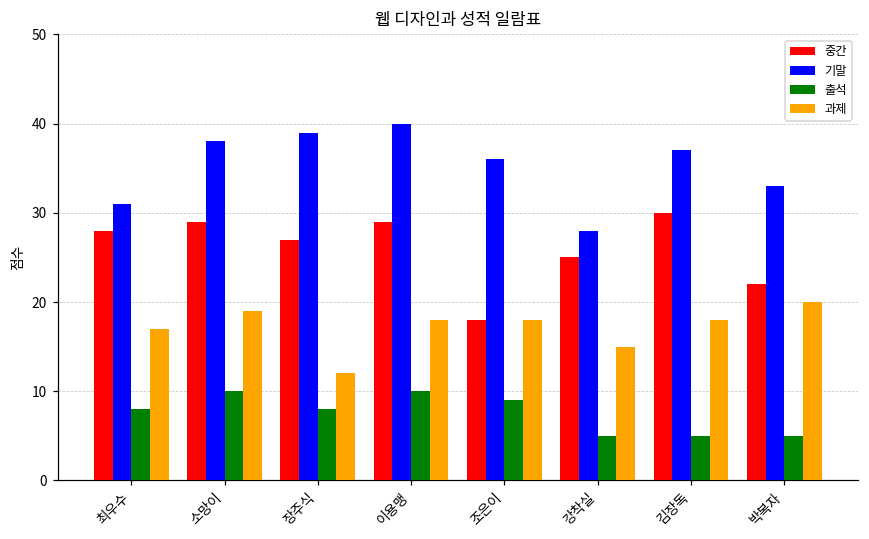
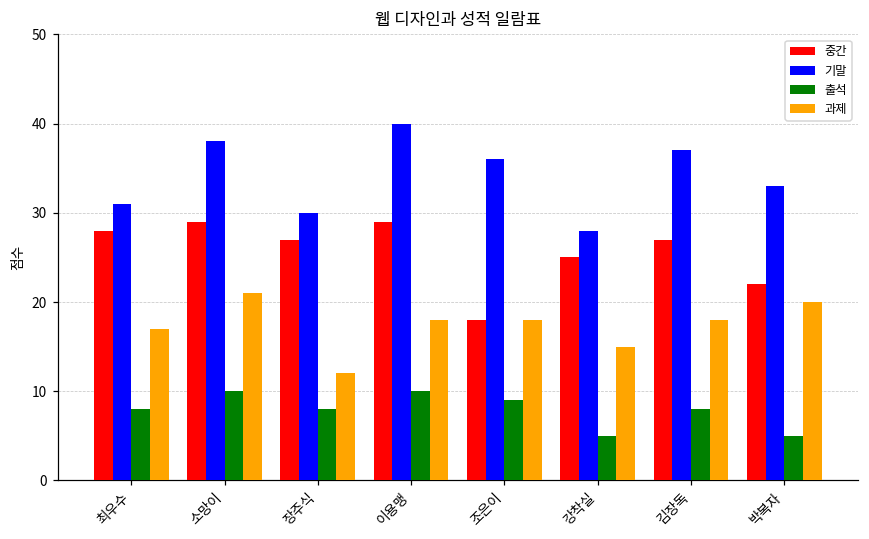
과제, 소망이: 19 -> 21
기말, 장주식: 39 -> 30
중간, 김장독: 30 -> 27
출석, 김장독: 5 -> 8
